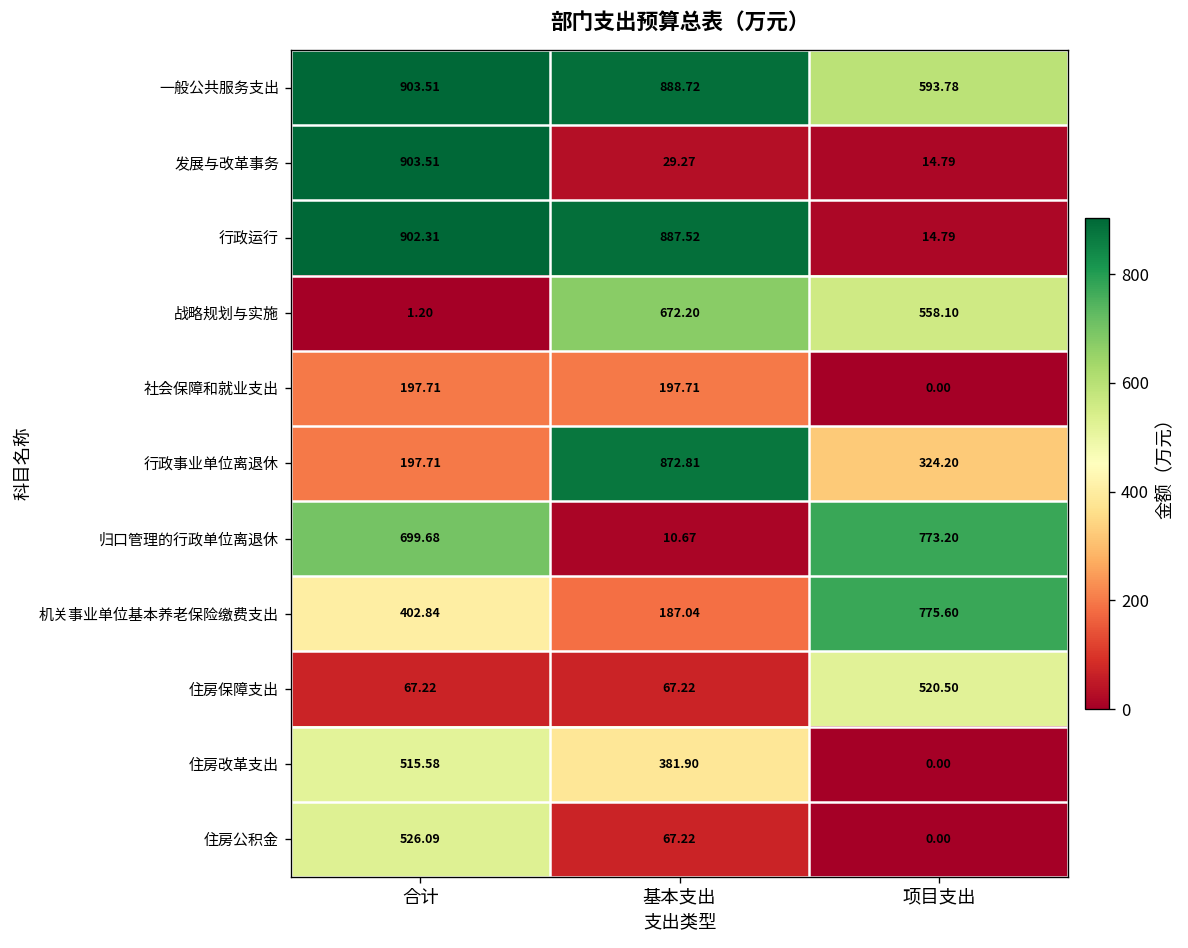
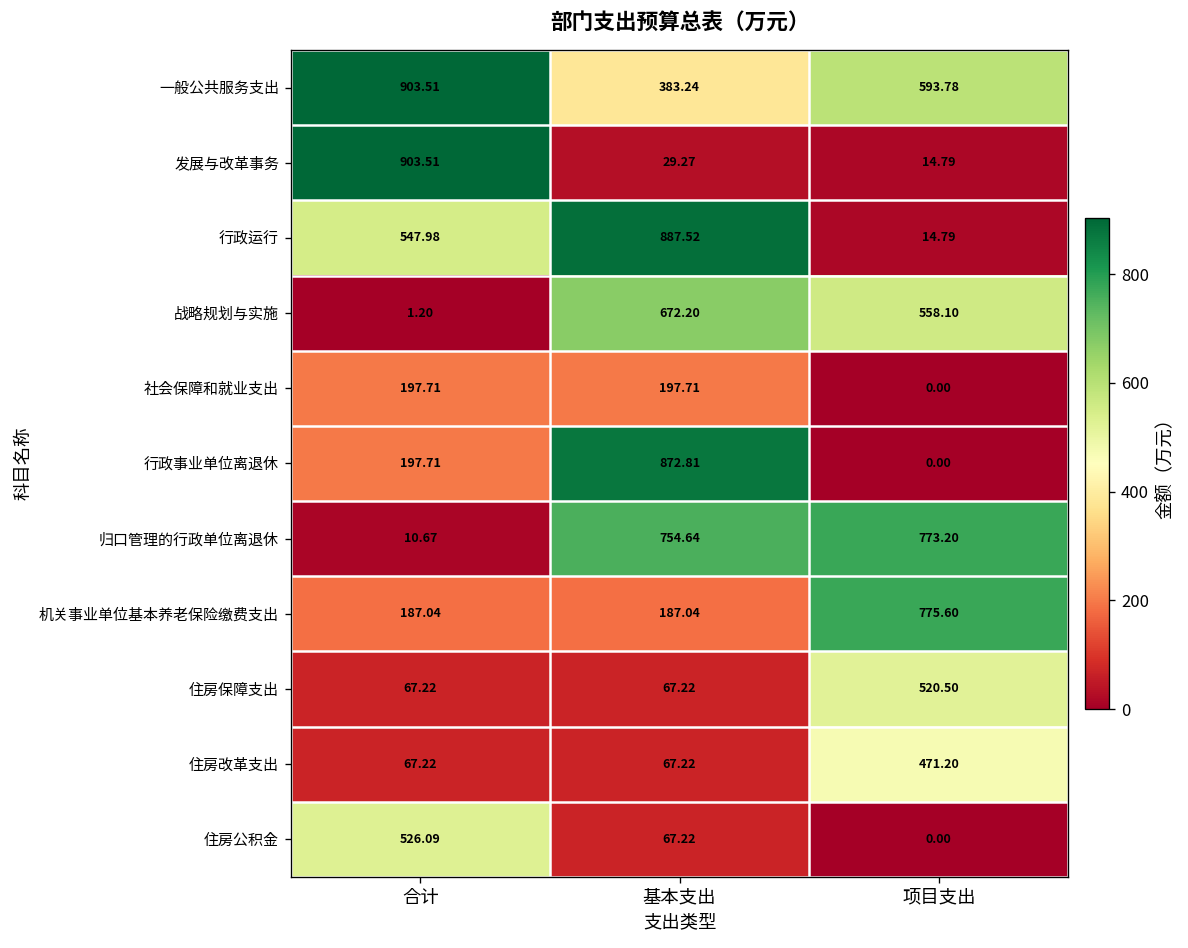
一般公共服务支出, 基本支出: 888.72 -> 383.24
行政运行, 合计: 902.31 -> 547.98
行政事业单位离退休, 项目支出: 324.20 -> 0.00
归口管理的行政单位离退休, 合计: 699.68 -> 10.67
归口管理的行政单位离退休, 基本支出: 10.67 -> 754.64
机关事业单位基本养老保险缴费支出, 合计: 402.84 -> 187.04
住房改革支出, 合计: 515.58 -> 67.22
住房改革支出, 基本支出: 381.90 -> 67.22
住房改革支出, 项目支出: 0.00 -> 471.20
